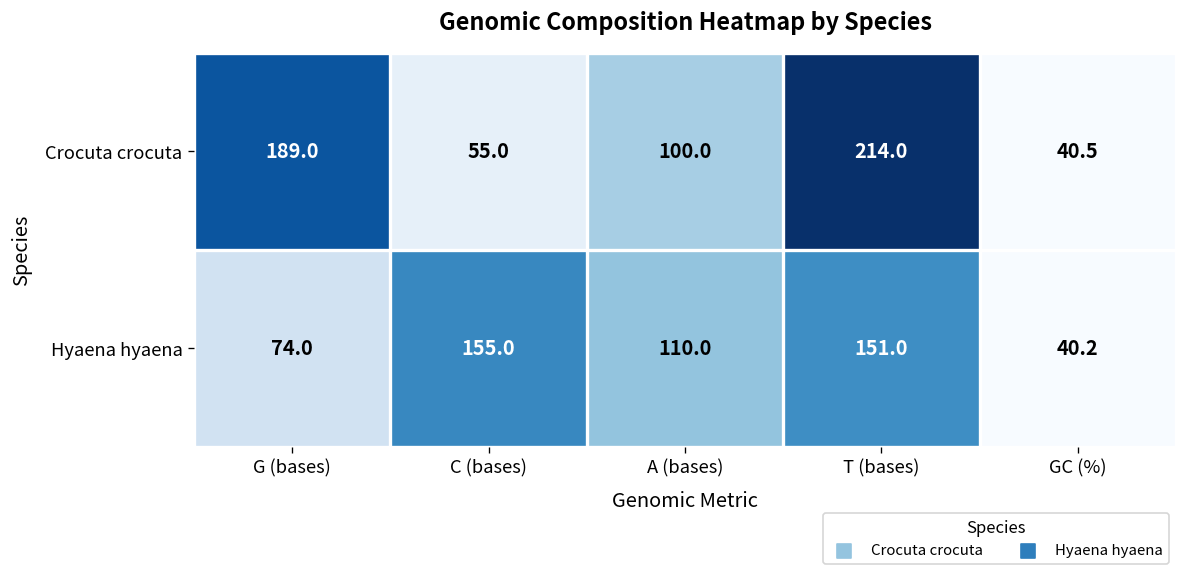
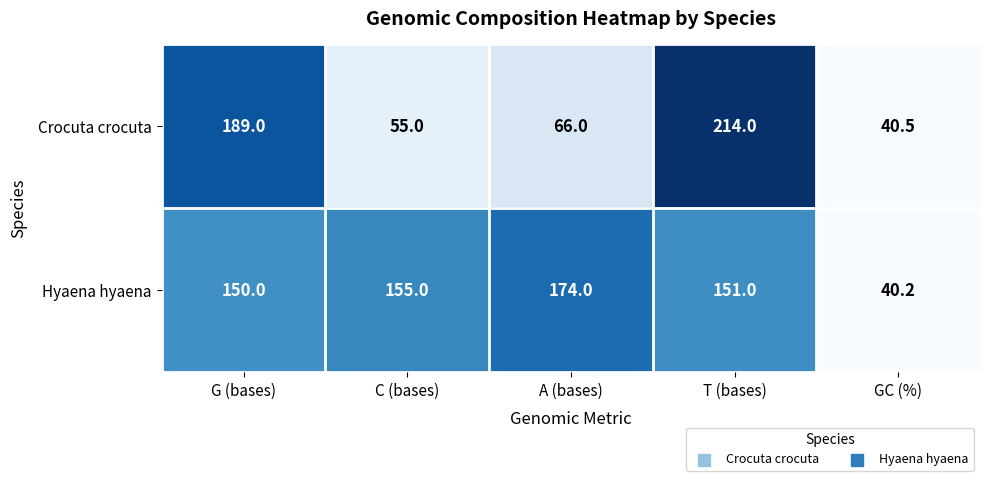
Crocuta crocuta, A (bases): 100.0 -> 66.0
Hyaena hyaena, G (bases): 74.0 -> 150.0
Hyaena hyaena, A (bases): 110.0 -> 174.0
